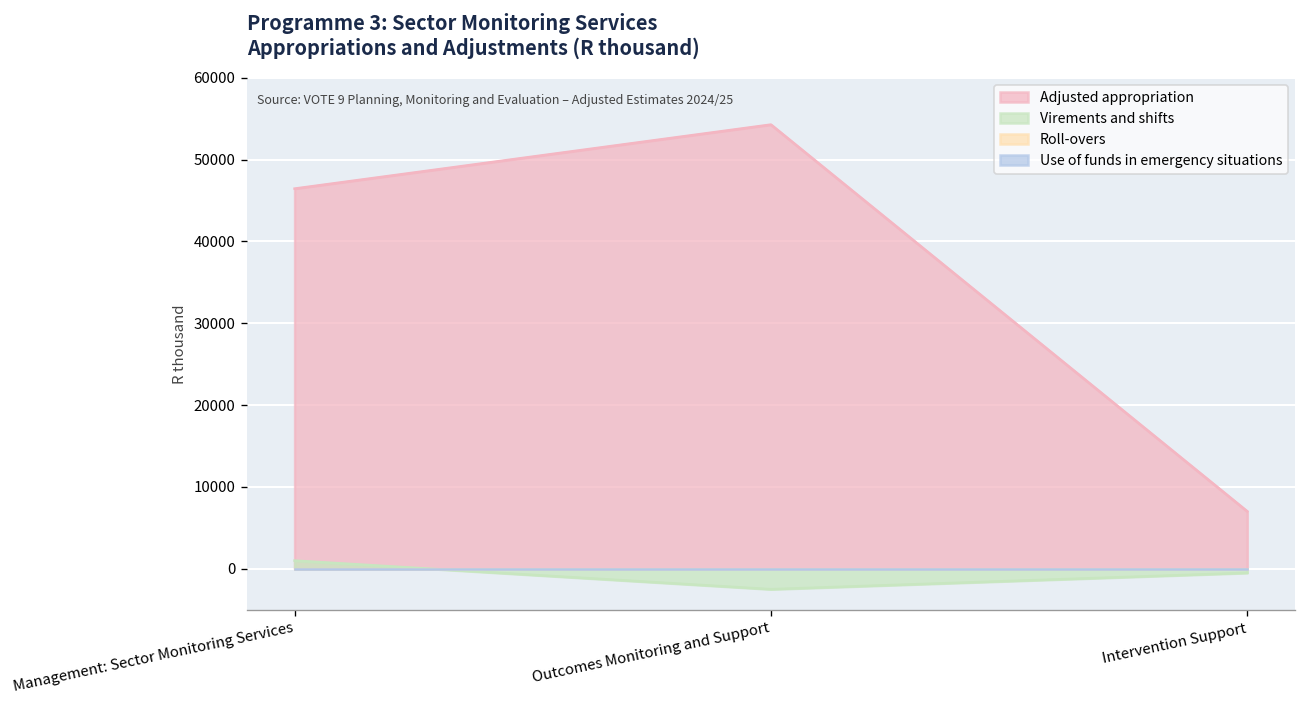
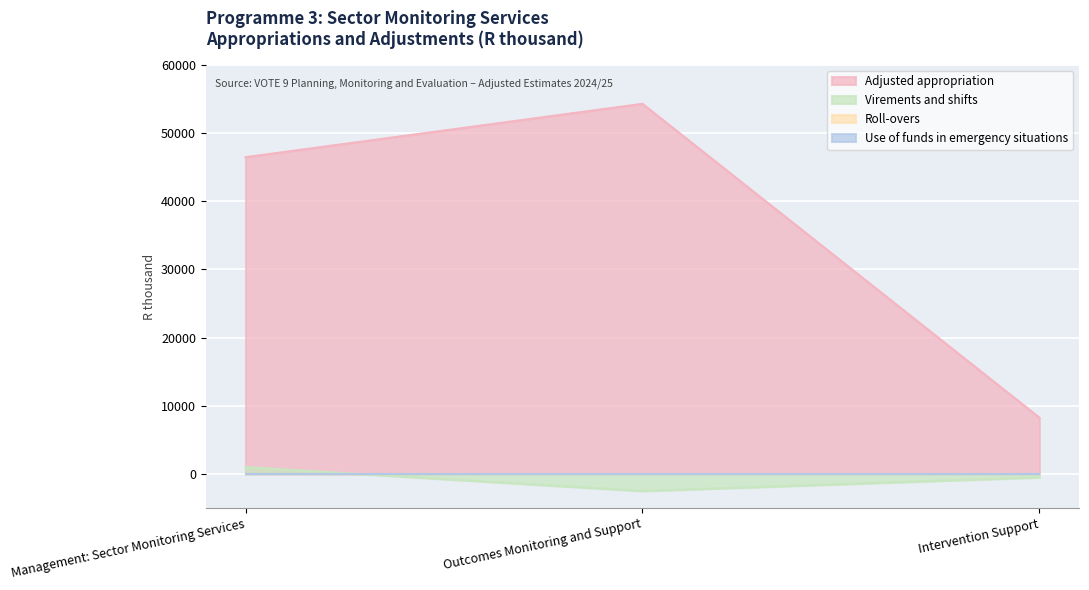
Adjusted appropriation, Intervention Support: 7000 -> 8000
